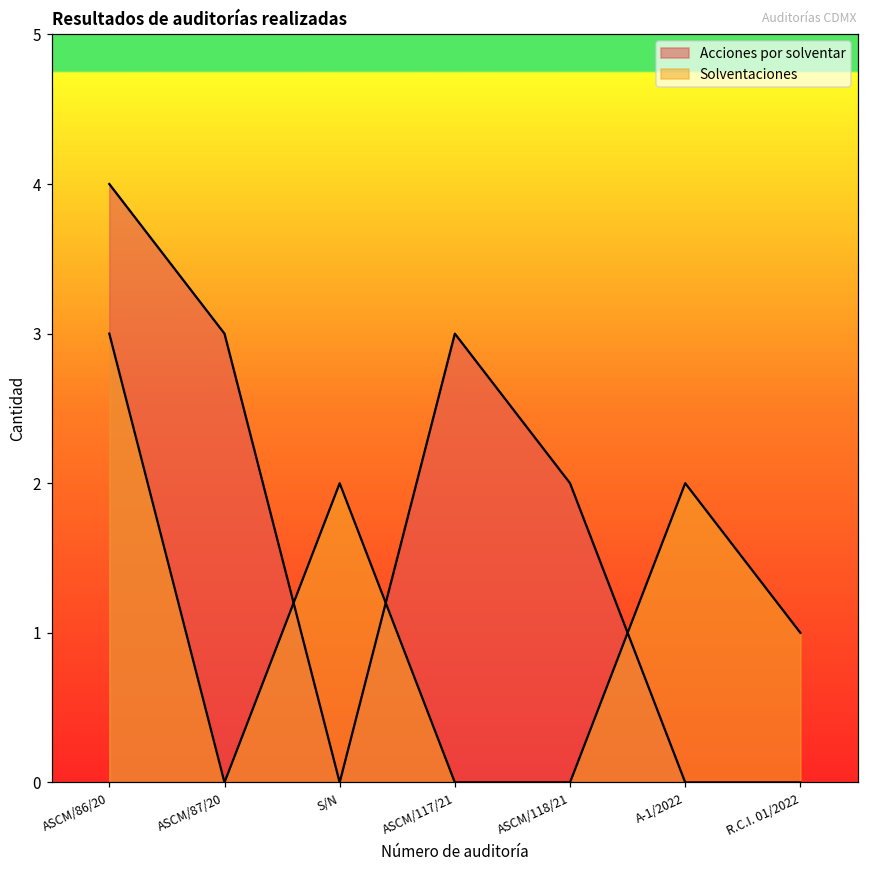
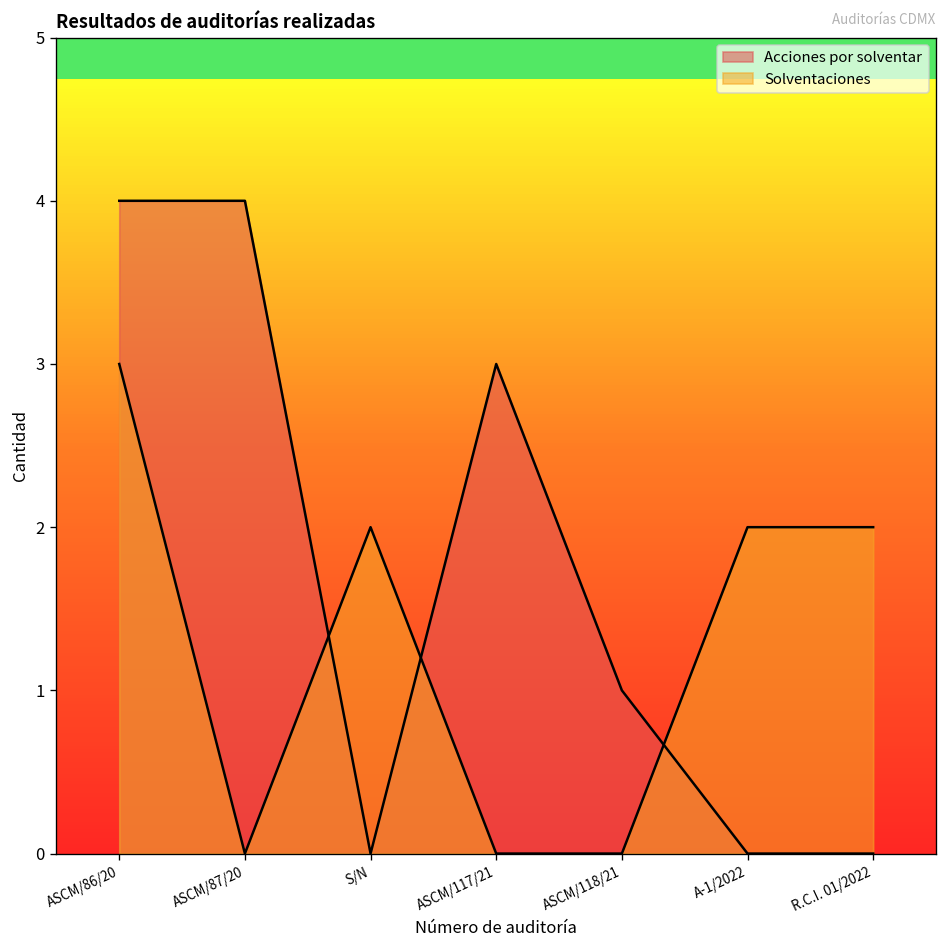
Acciones por solventar, ASCM/87/20: 3 -> 4
Acciones por solventar, ASCM/118/21: 2 -> 1
Solventaciones, R.C.I. 01/2022: 1 -> 2
